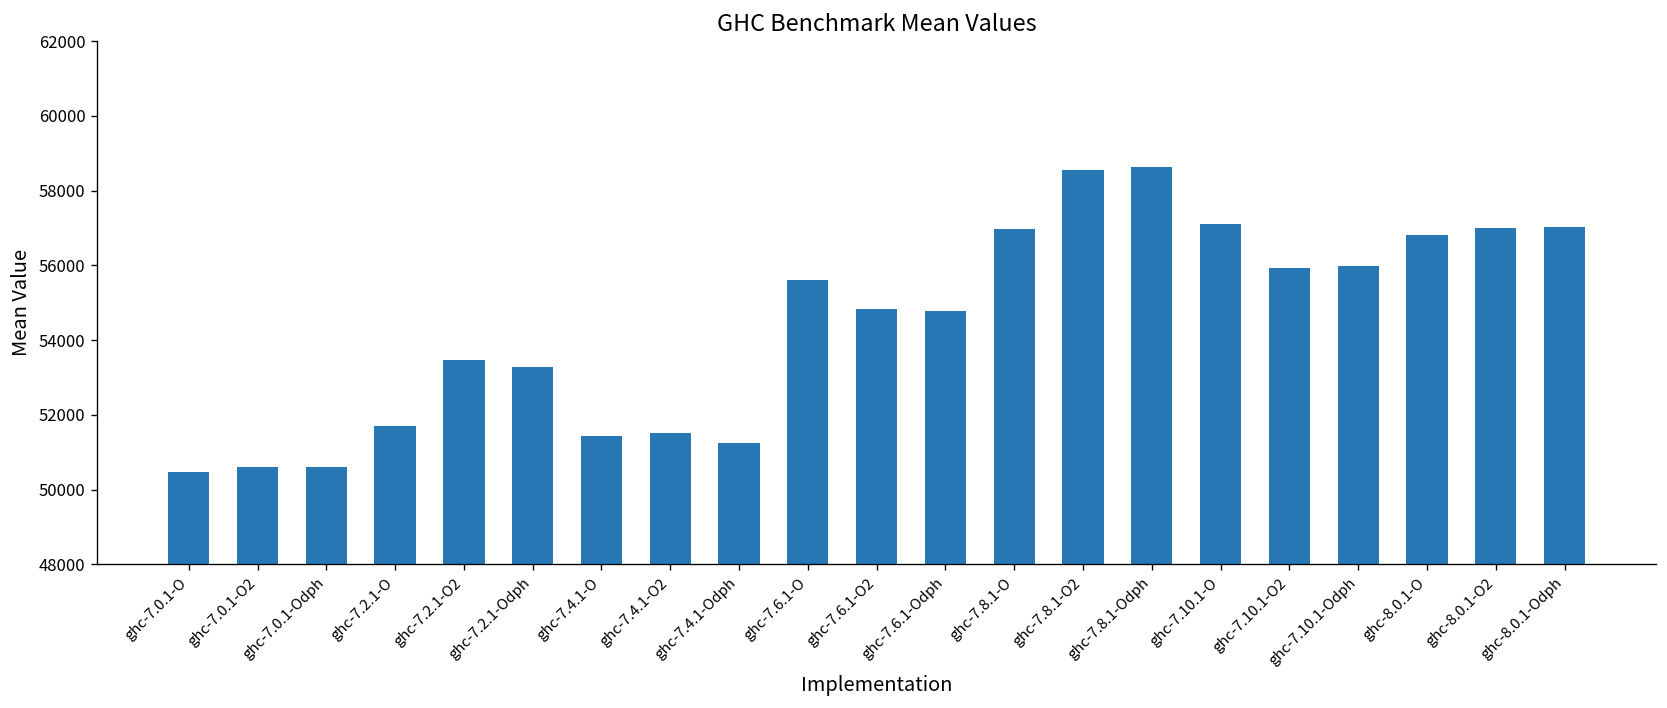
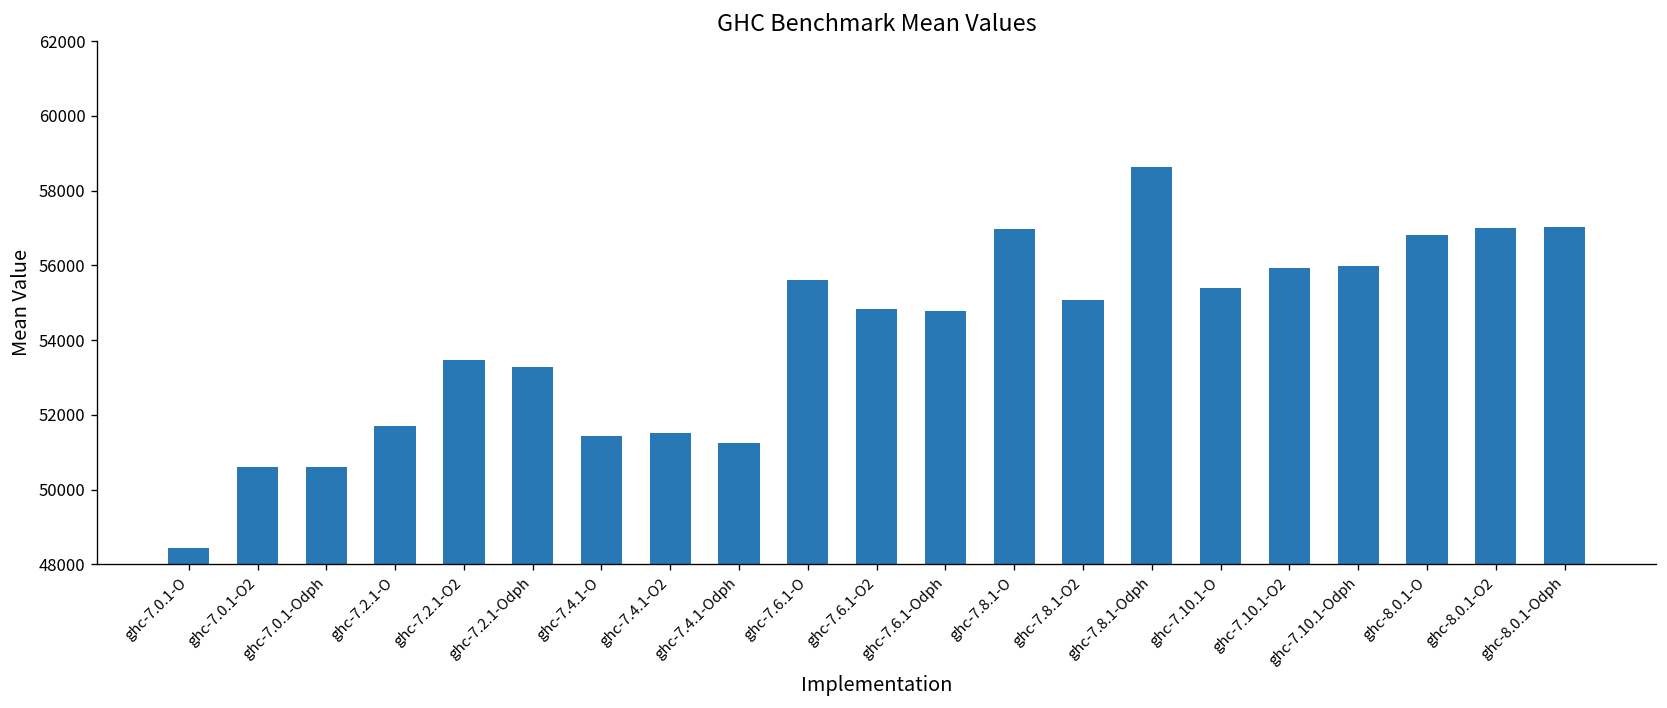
ghc-7.0.1-O: 50500 -> 48400
ghc-7.8.1-O2: 58600 -> 55100
ghc-7.10.1-O: 57100 -> 55400
